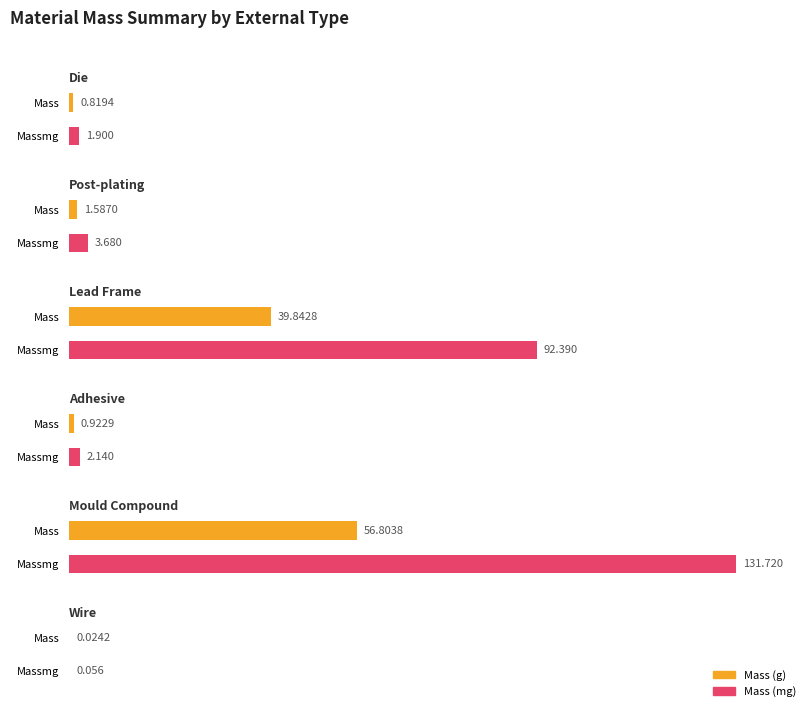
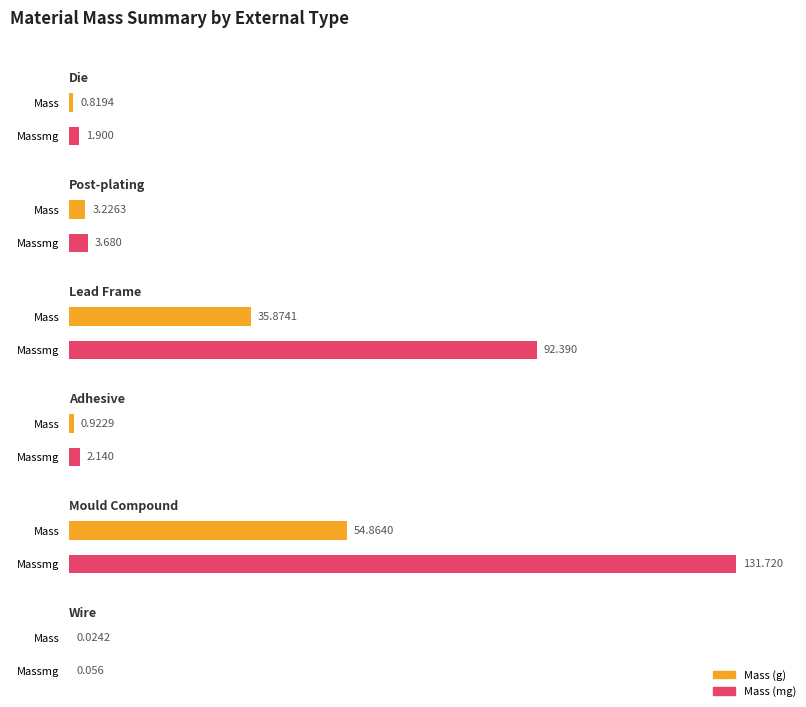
Post-plating, Mass: 1.5870 -> 3.2263
Lead Frame, Mass: 39.8428 -> 35.8741
Mould Compound, Mass: 56.8038 -> 54.8640
